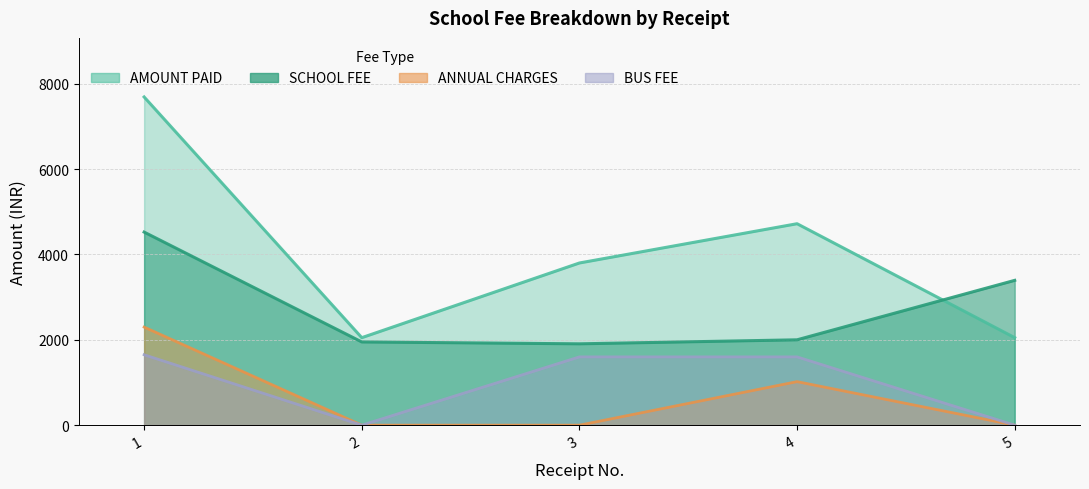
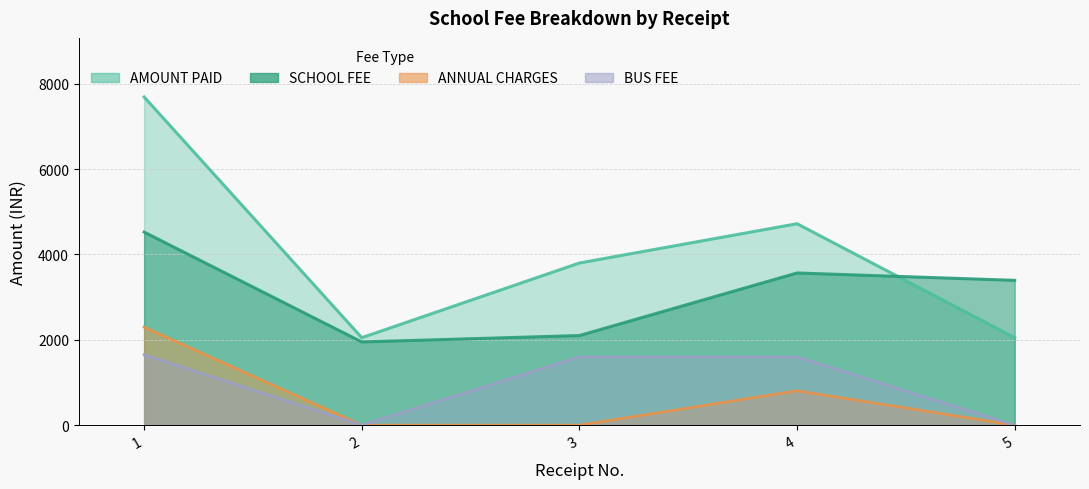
SCHOOL FEE, 3: 1900 -> 2100
SCHOOL FEE, 4: 2000 -> 3600
ANNUAL CHARGES, 4: 1000 -> 800
